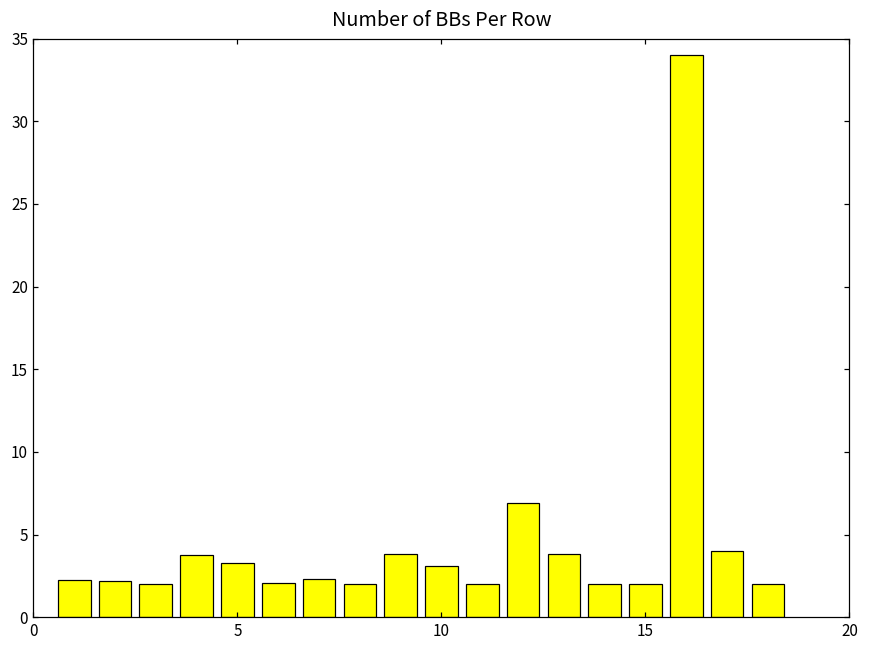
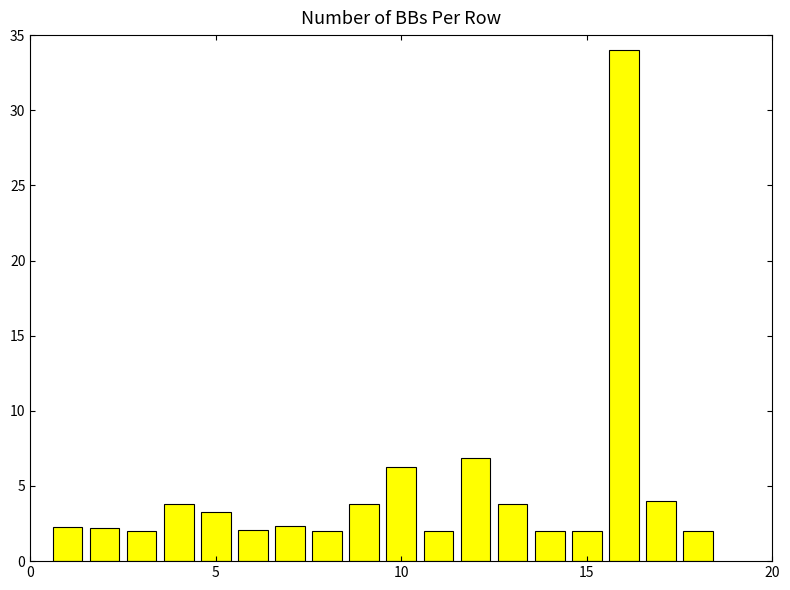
10: 3.1 -> 6.3
